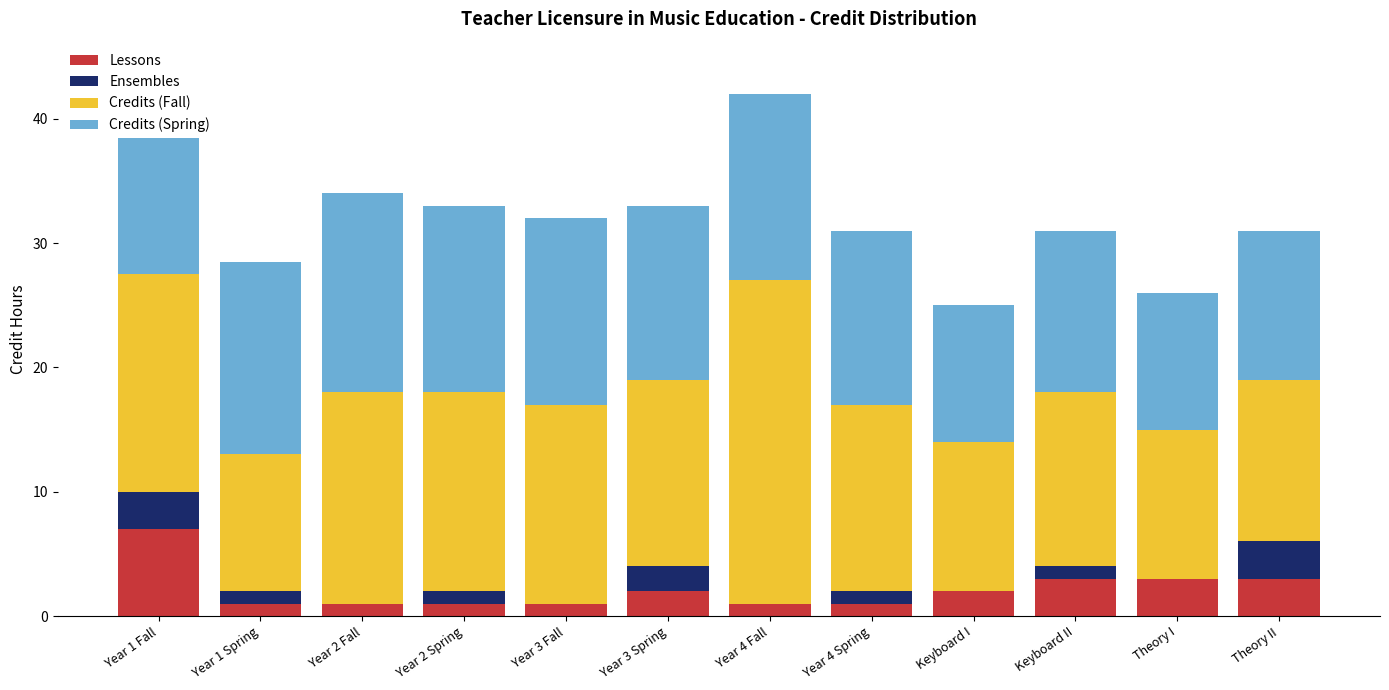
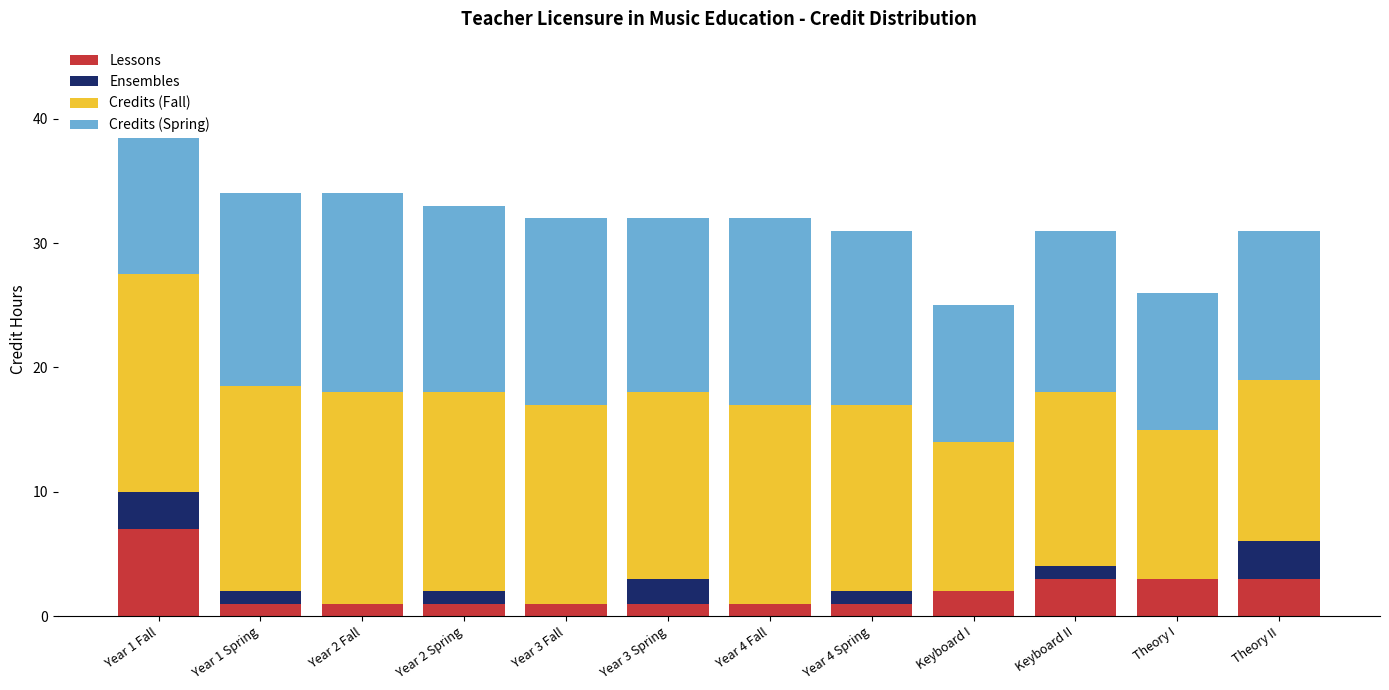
Credits (Fall), Year 1 Spring: 11.0 -> 16.5
Lessons, Year 3 Spring: 2 -> 1
Credits (Fall), Year 4 Fall: 26 -> 16
